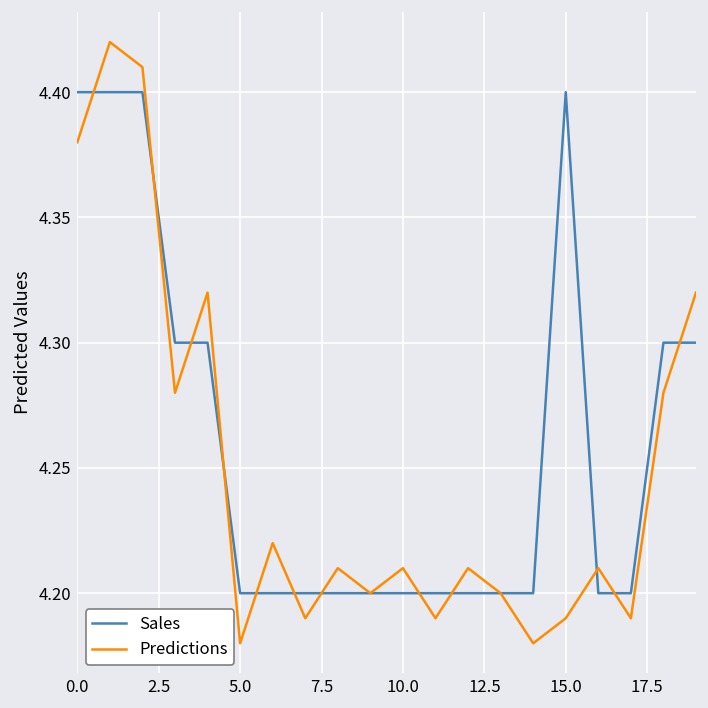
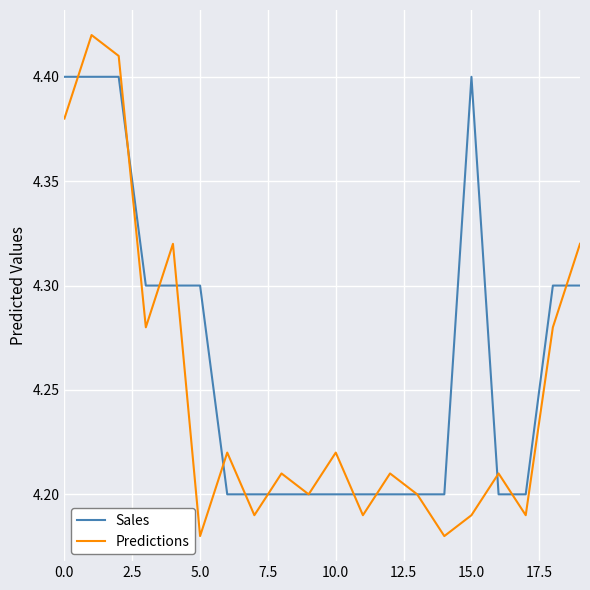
Sales, 5.0: 4.2 -> 4.3
Predictions, 10.0: 4.21 -> 4.22
